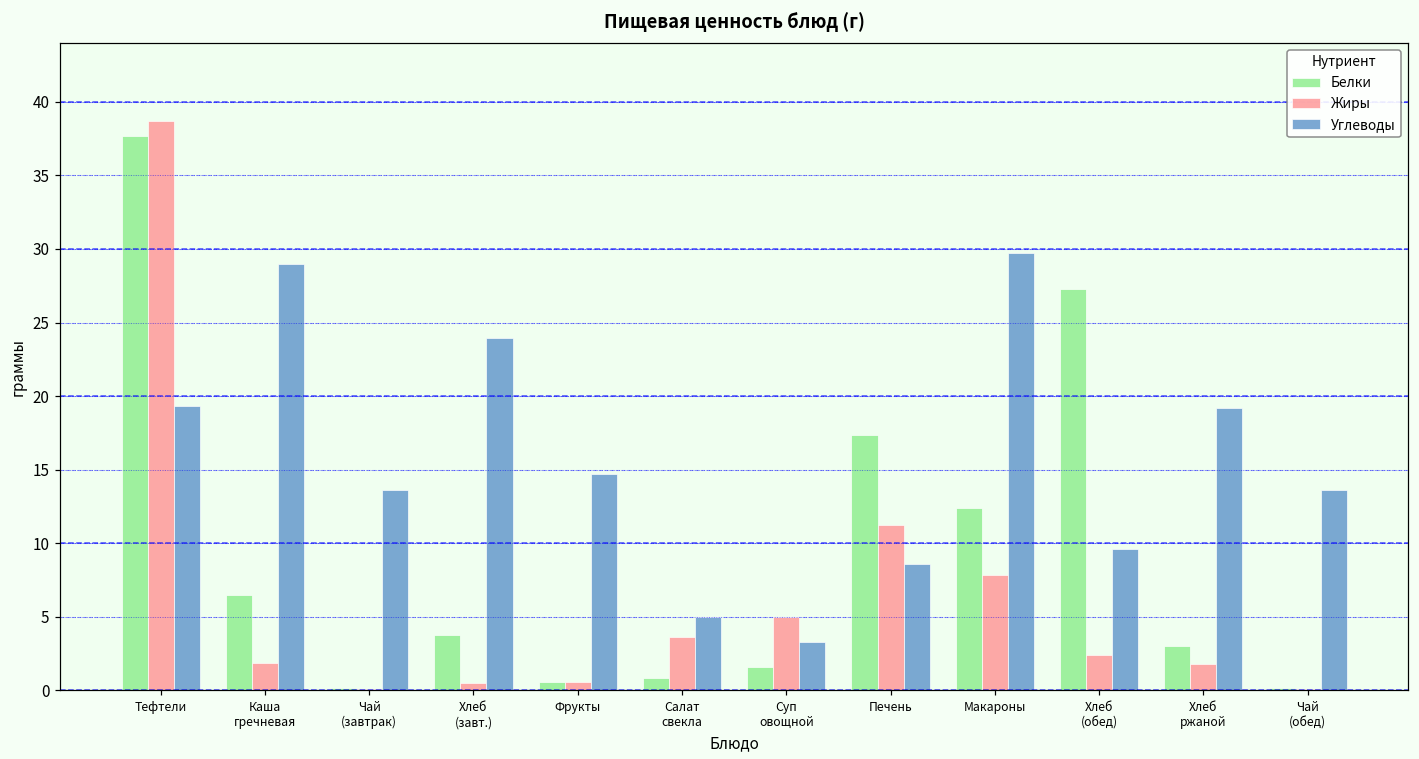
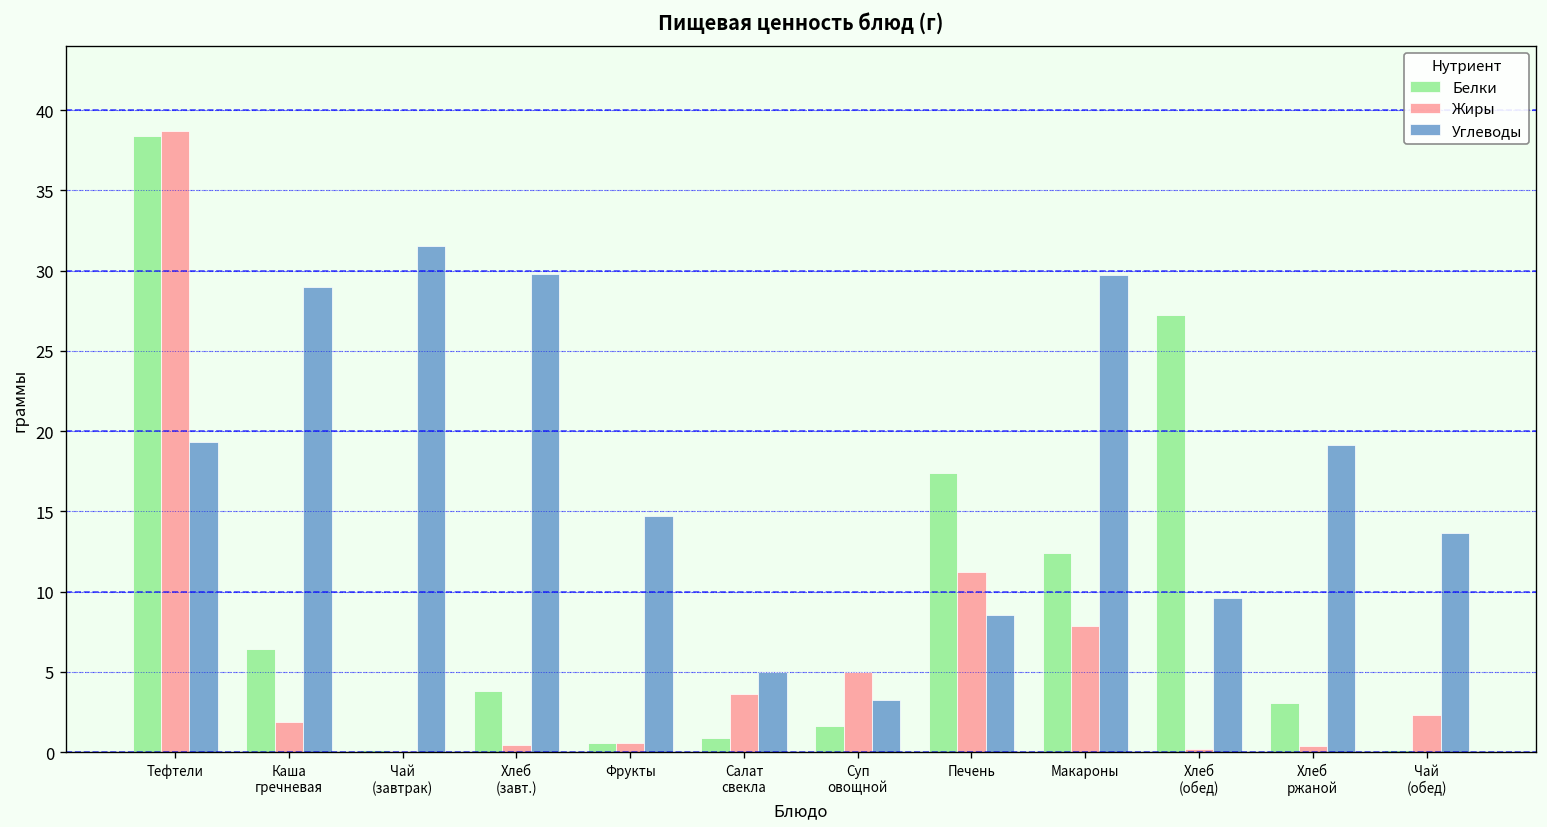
Белки, Тефтели: 37.7 -> 38.4
Углеводы, Чай (завтрак): 13.6 -> 31.5
Углеводы, Хлеб (завт.): 24.0 -> 29.8
Жиры, Хлеб (обед): 2.4 -> 0.2
Жиры, Хлеб ржаной: 1.8 -> 0.4
Жиры, Чай (обед): 0.1 -> 2.3
